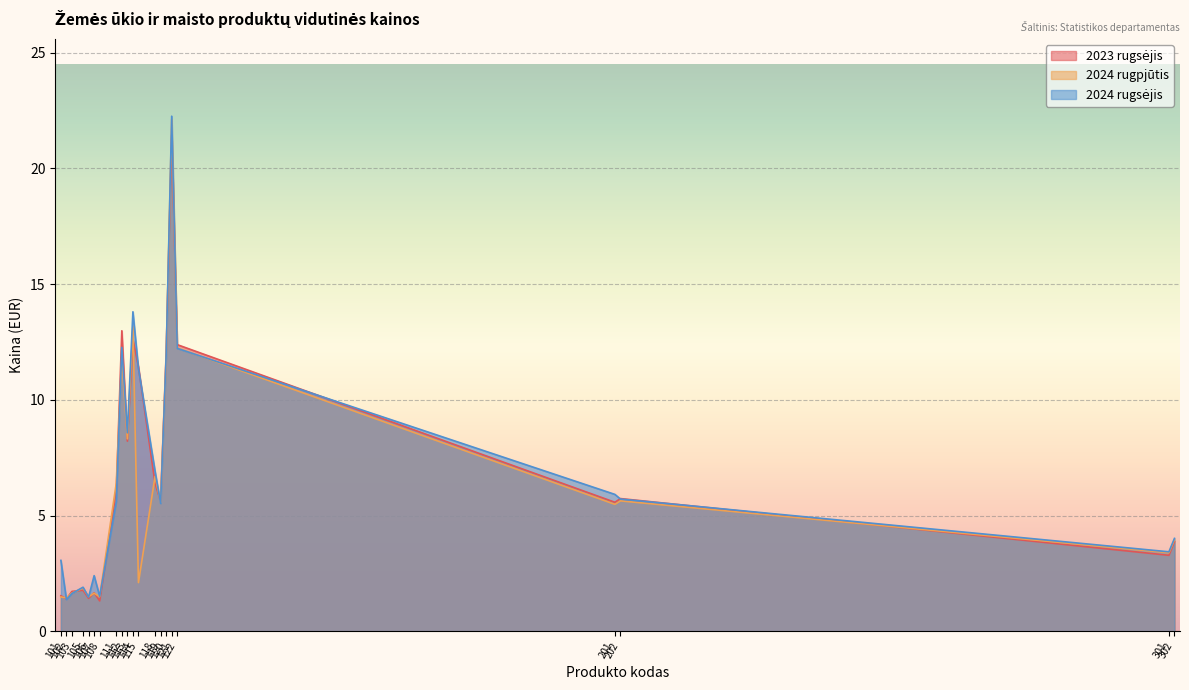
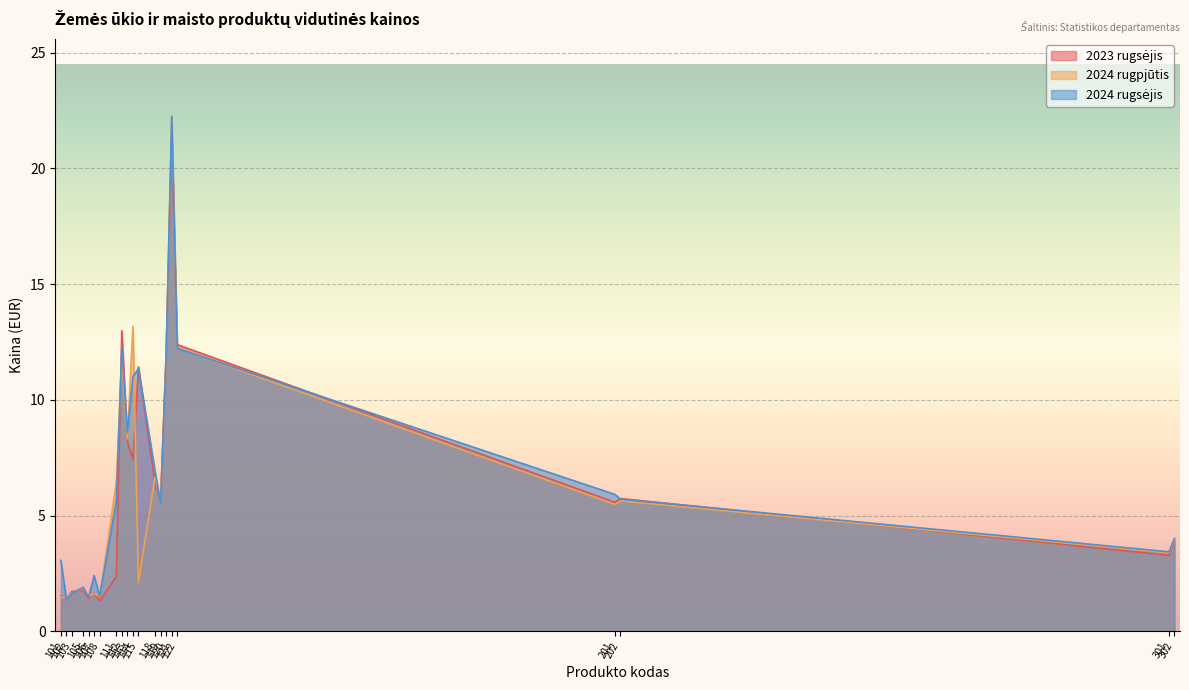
2023 rugsėjis, 111: 6.1 -> 2.4
2023 rugsėjis, 114: 12.6 -> 7.4
2024 rugsėjis, 114: 13.8 -> 11.0
